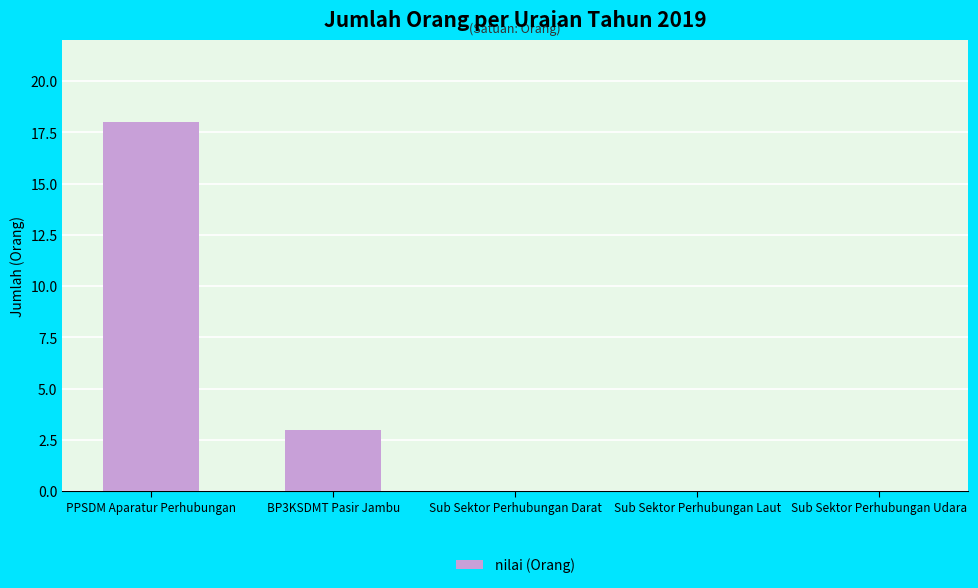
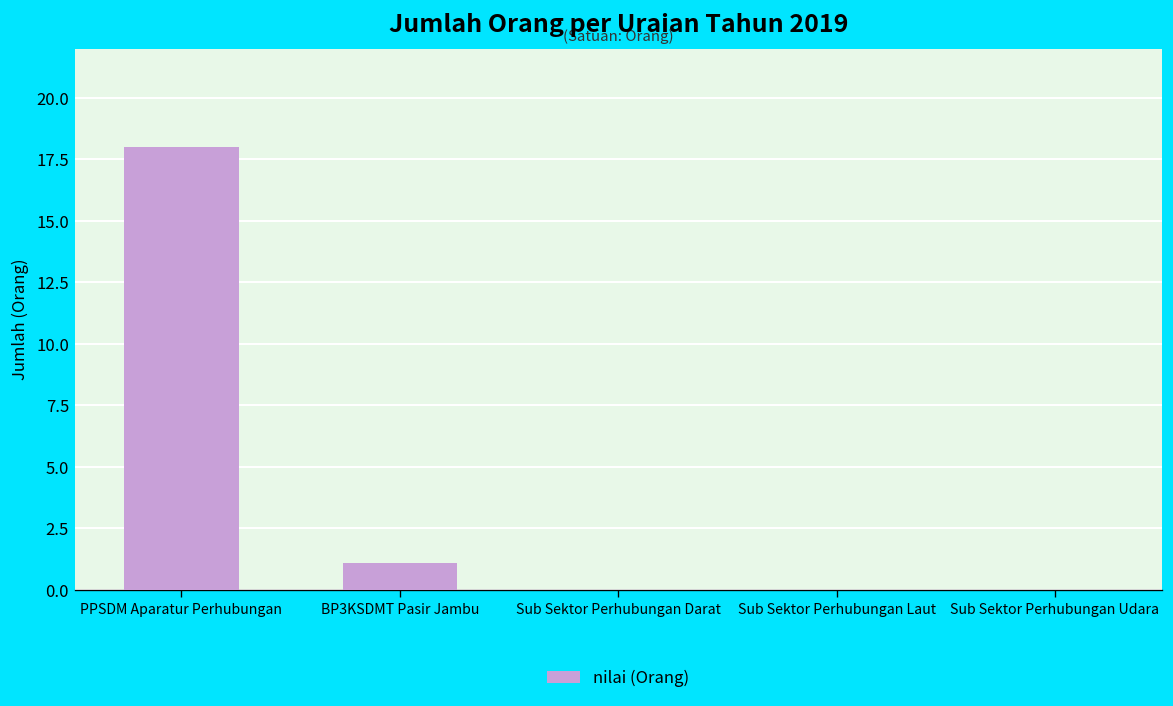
BP3KSDMT Pasir Jambu: 3.0 -> 1.1
